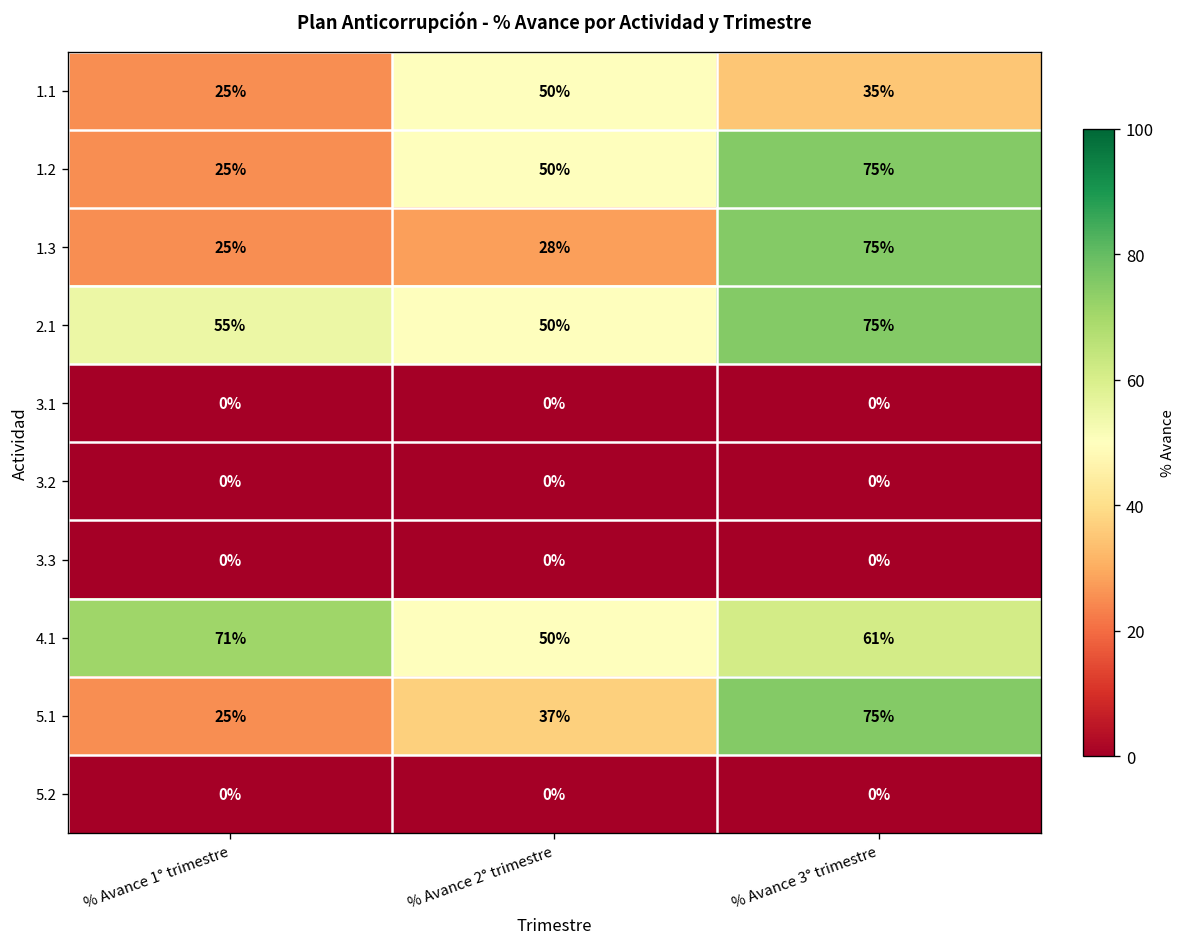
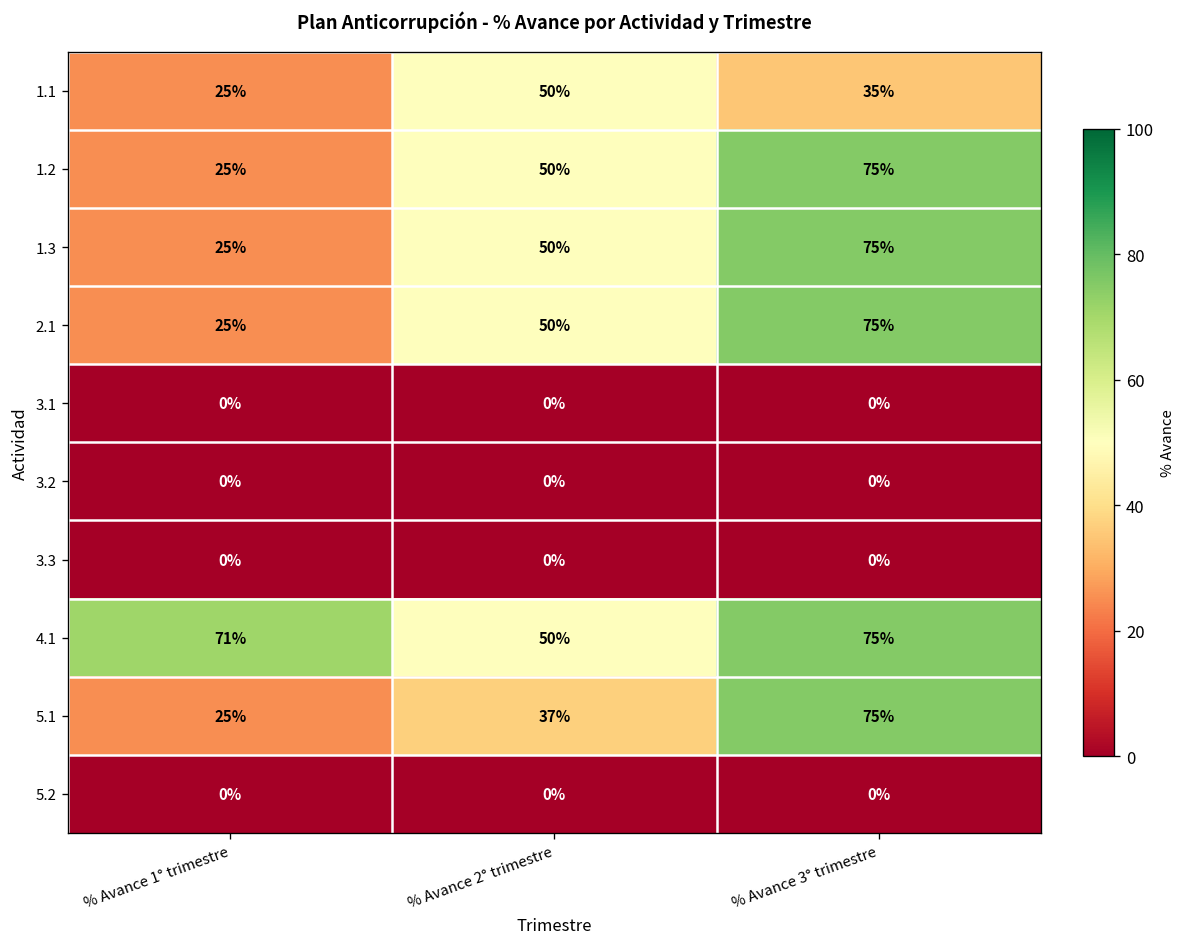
1.3, % Avance 2° trimestre: 28% -> 50%
2.1, % Avance 1° trimestre: 55% -> 25%
4.1, % Avance 3° trimestre: 61% -> 75%
